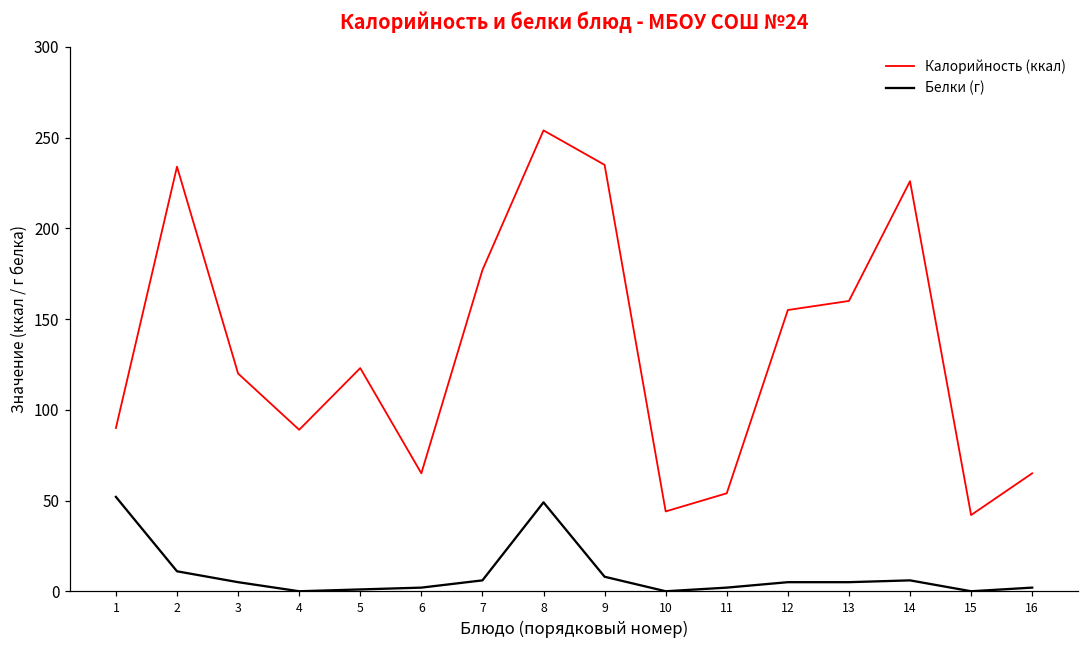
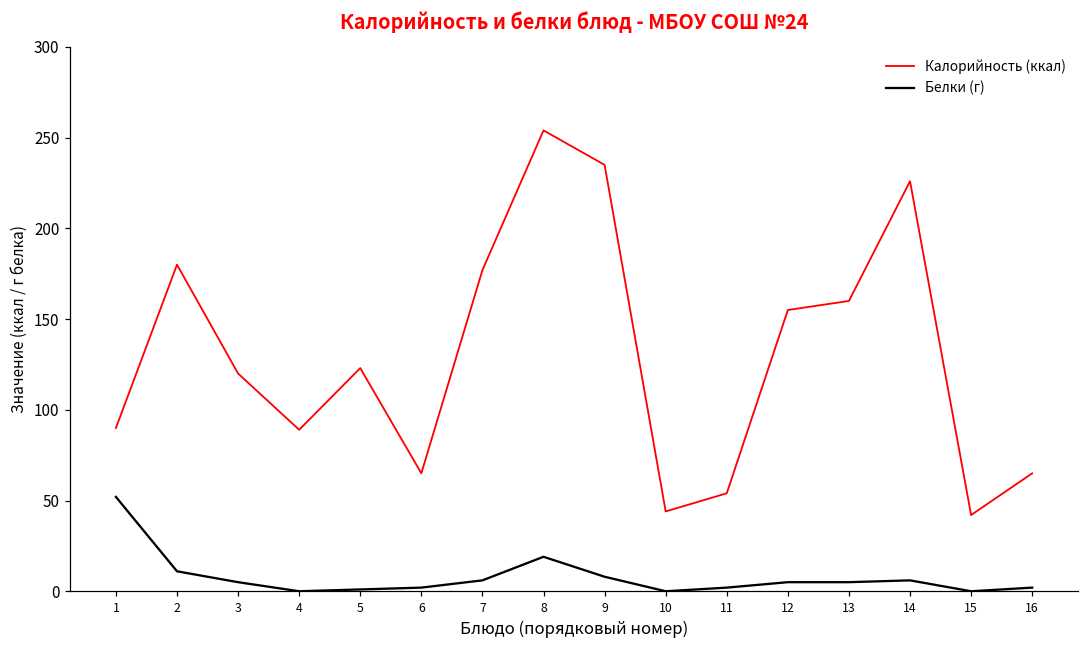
Калорийность (ккал), 2: 234 -> 180
Белки (г), 8: 49 -> 19
